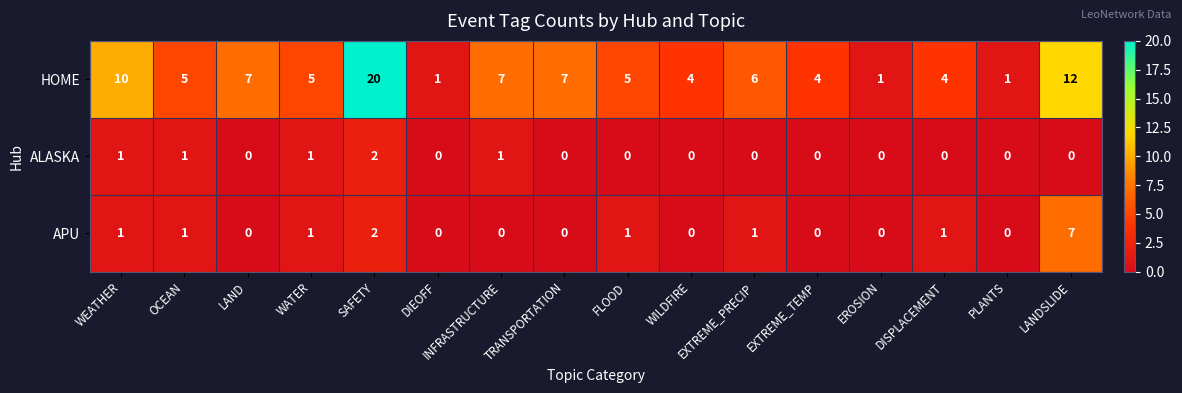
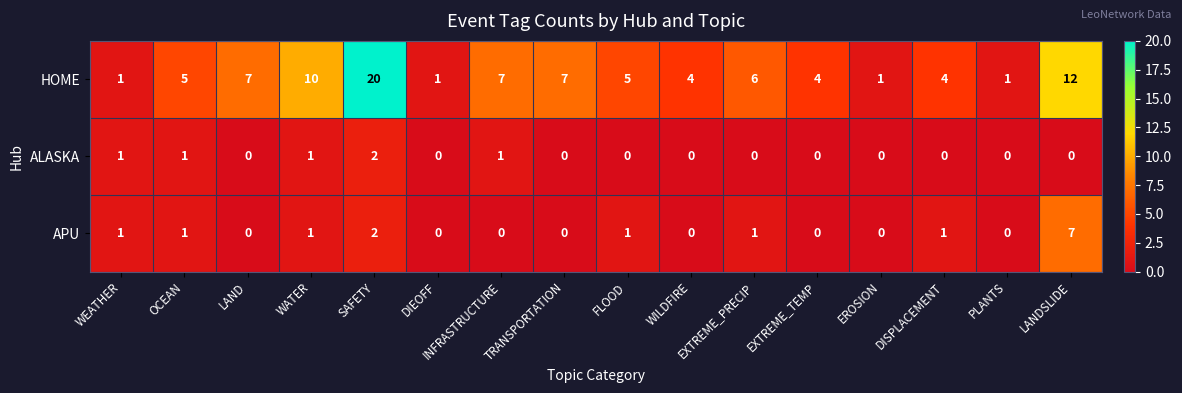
HOME, WEATHER: 10 -> 1
HOME, WATER: 5 -> 10
